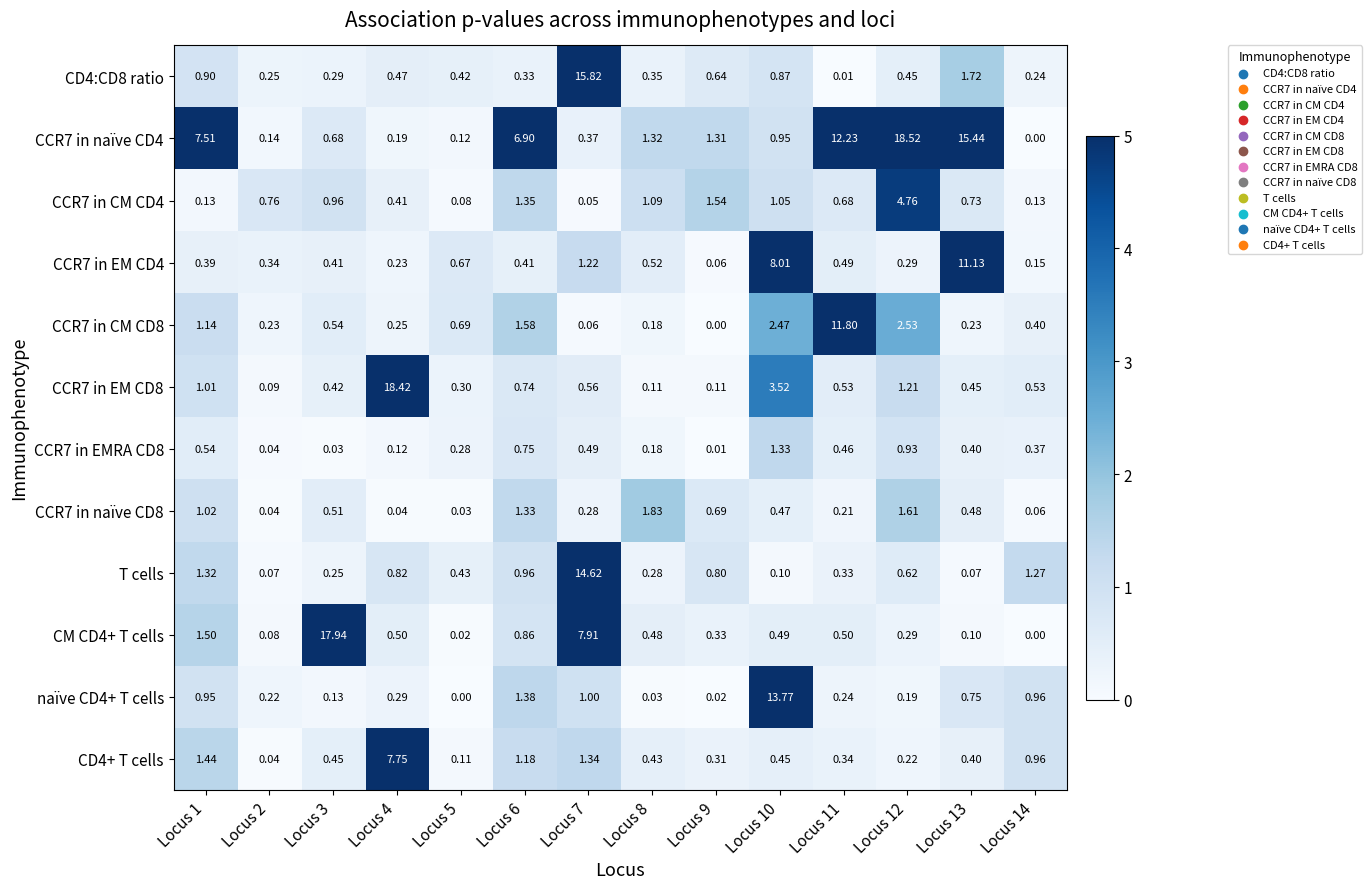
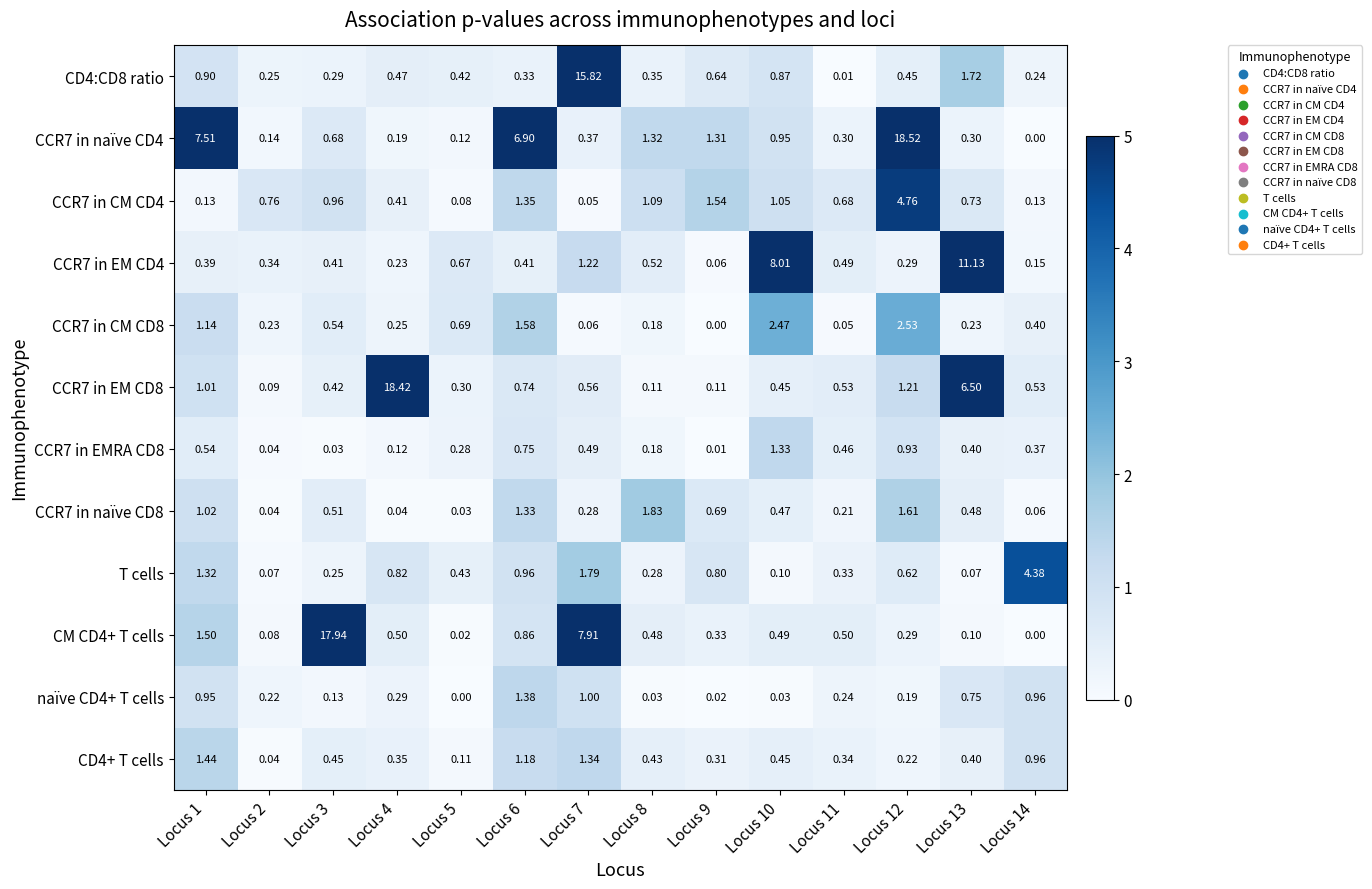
CCR7 in naïve CD4, Locus 11: 12.23 -> 0.30
CCR7 in naïve CD4, Locus 13: 15.44 -> 0.30
CCR7 in CM CD8, Locus 11: 11.80 -> 0.05
CCR7 in EM CD8, Locus 10: 3.52 -> 0.45
CCR7 in EM CD8, Locus 13: 0.45 -> 6.50
T cells, Locus 7: 14.62 -> 1.79
T cells, Locus 14: 1.27 -> 4.38
naïve CD4+ T cells, Locus 10: 13.77 -> 0.03
CD4+ T cells, Locus 4: 7.75 -> 0.35
